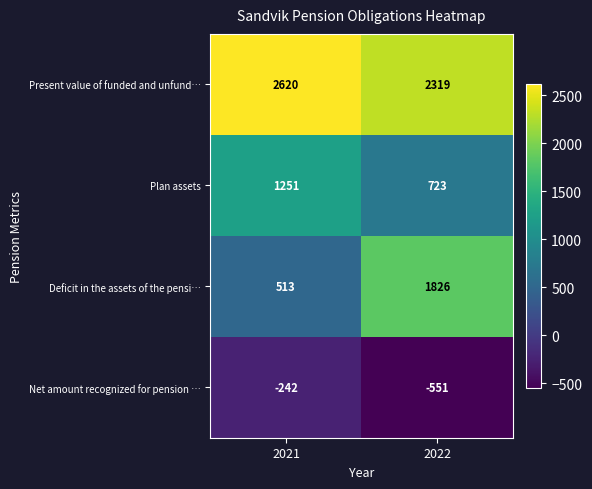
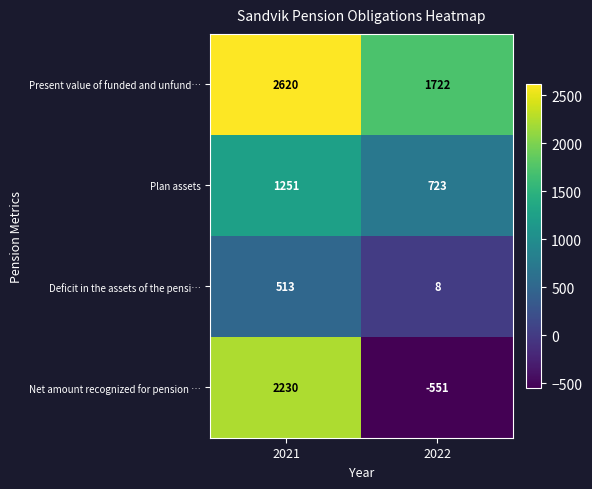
Present value of funded and unfund…, 2022: 2319 -> 1722
Deficit in the assets of the pensi…, 2022: 1826 -> 8
Net amount recognized for pension …, 2021: -242 -> 2230
